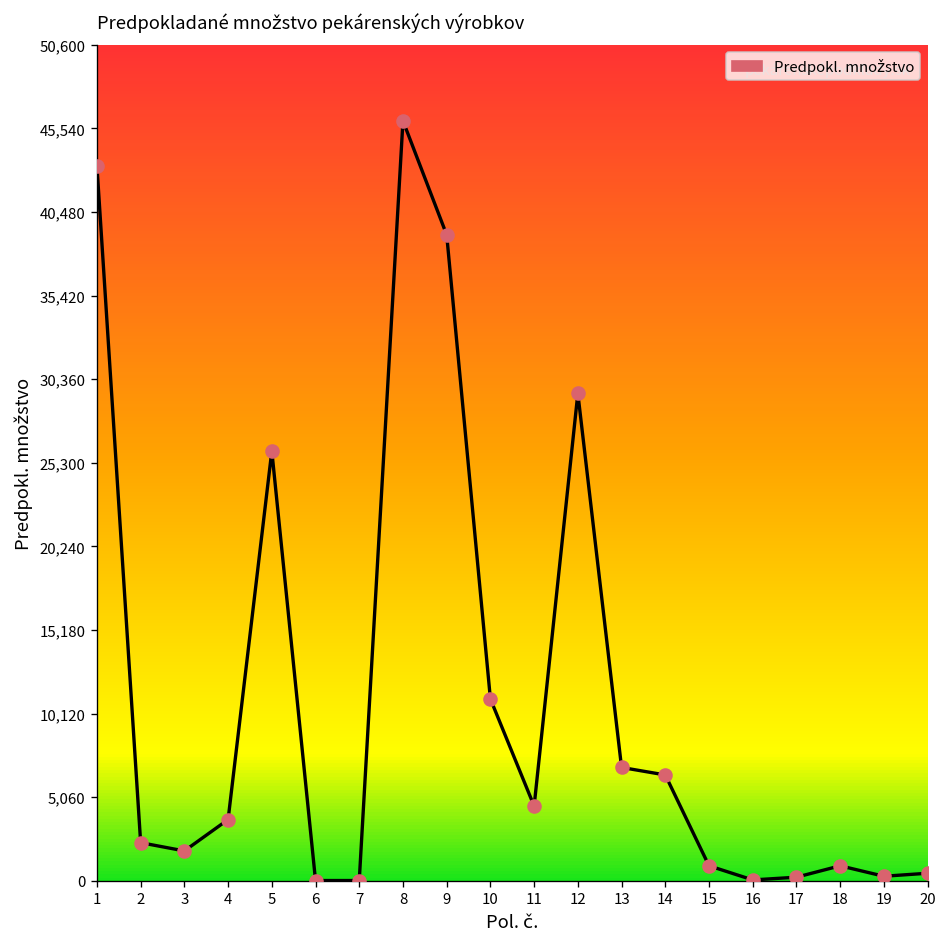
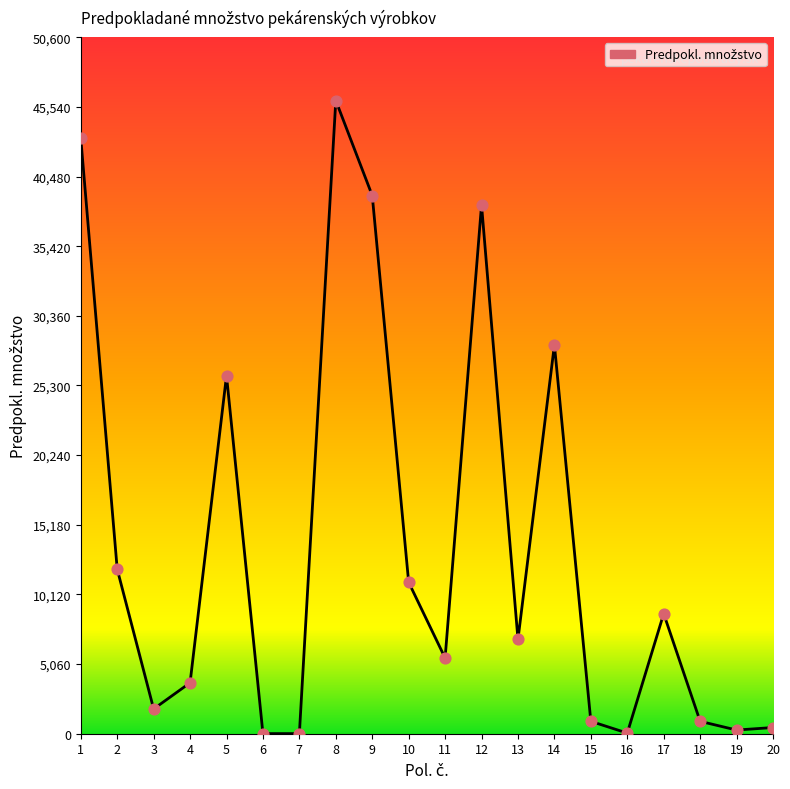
2: 2,300 -> 12,000
11: 4,500 -> 5,500
12: 29,500 -> 38,400
14: 6,400 -> 28,200
17: 200 -> 8,700
